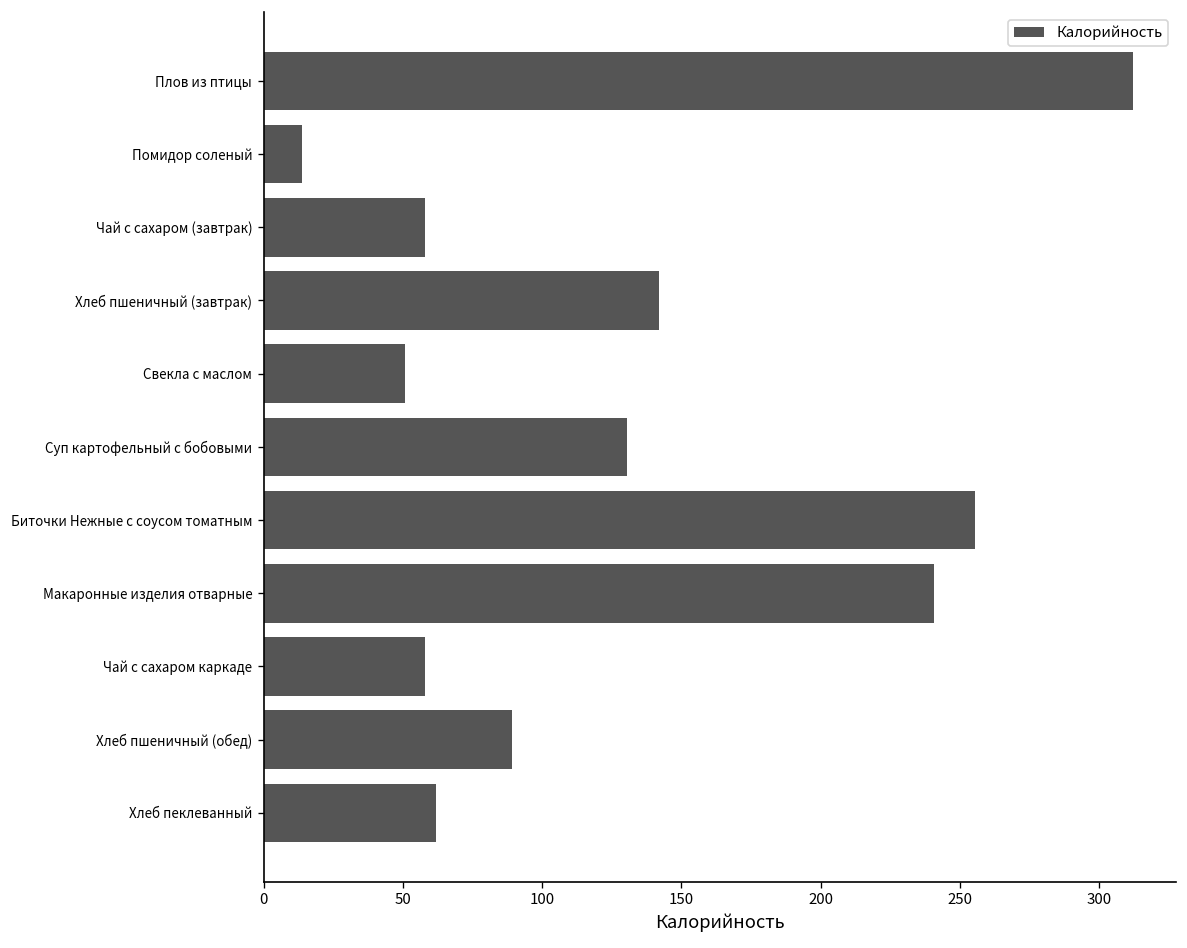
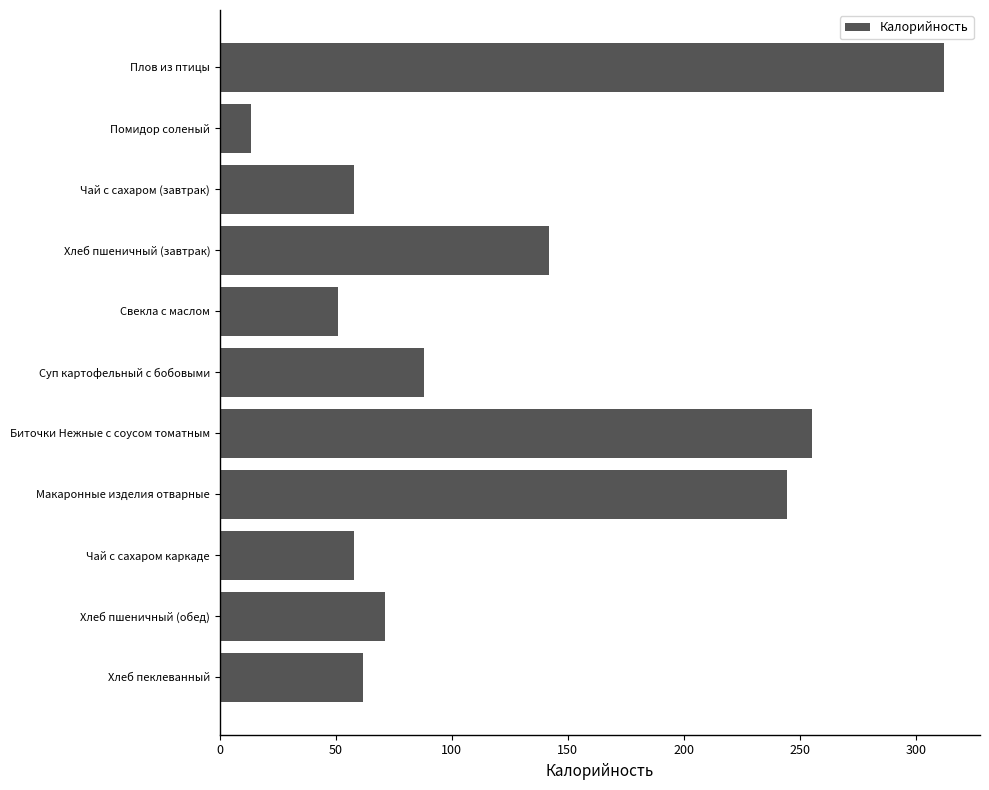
Суп картофельный с бобовыми: 130 -> 88
Макаронные изделия отварные: 241 -> 245
Хлеб пшеничный (обед): 89 -> 71
